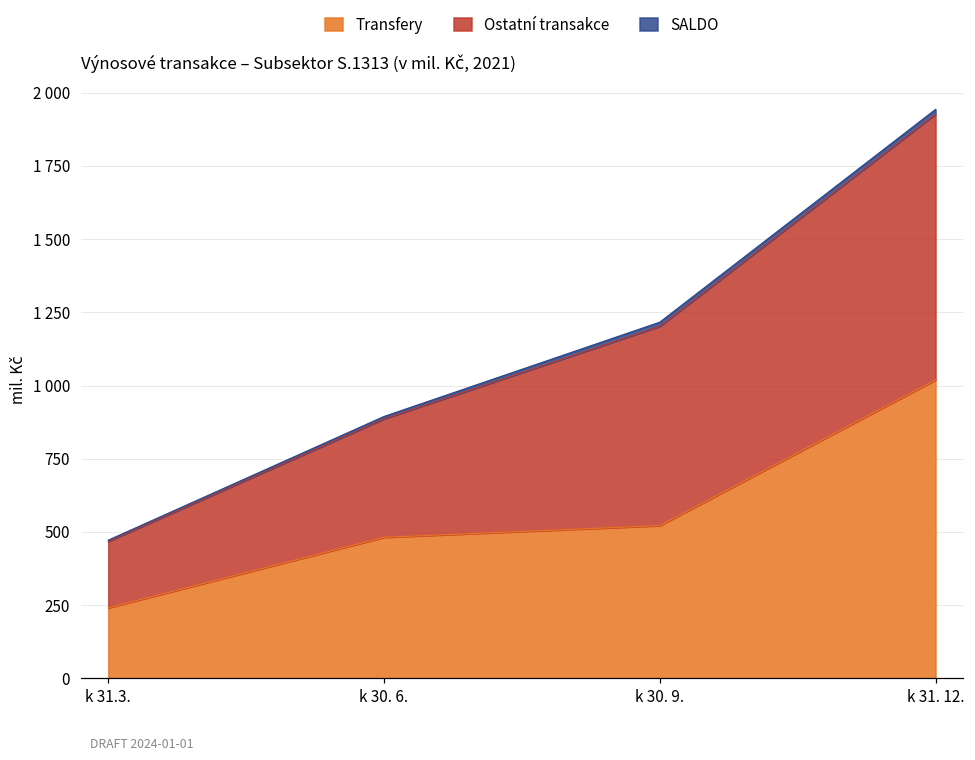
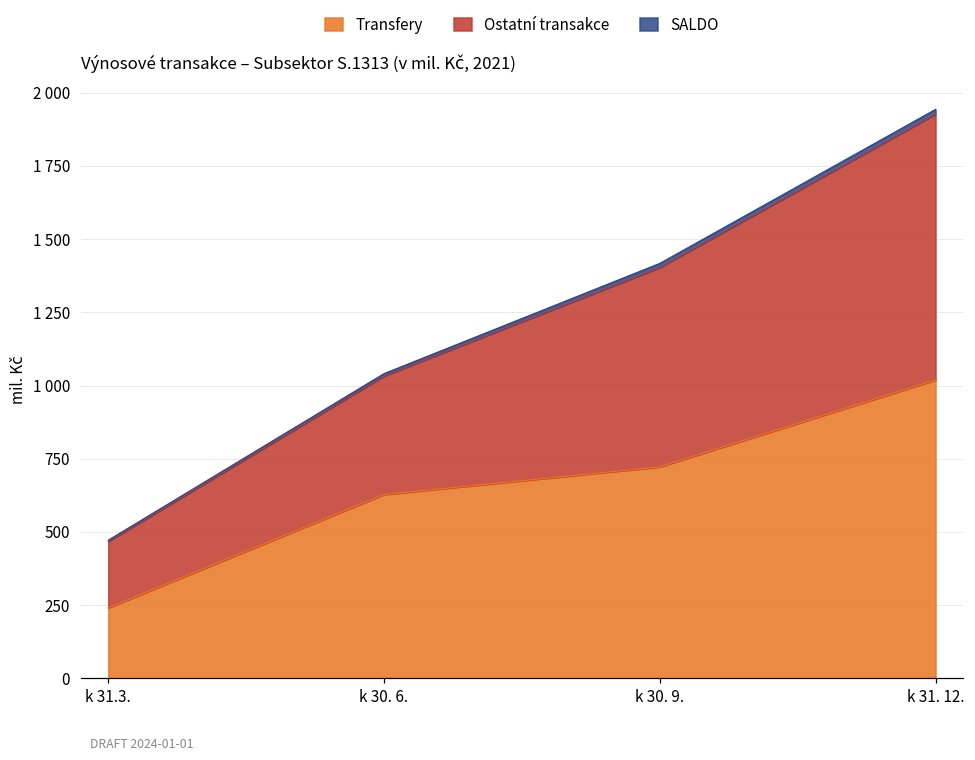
Transfery, k 30. 6.: 480 -> 630
Transfery, k 30. 9.: 520 -> 720
